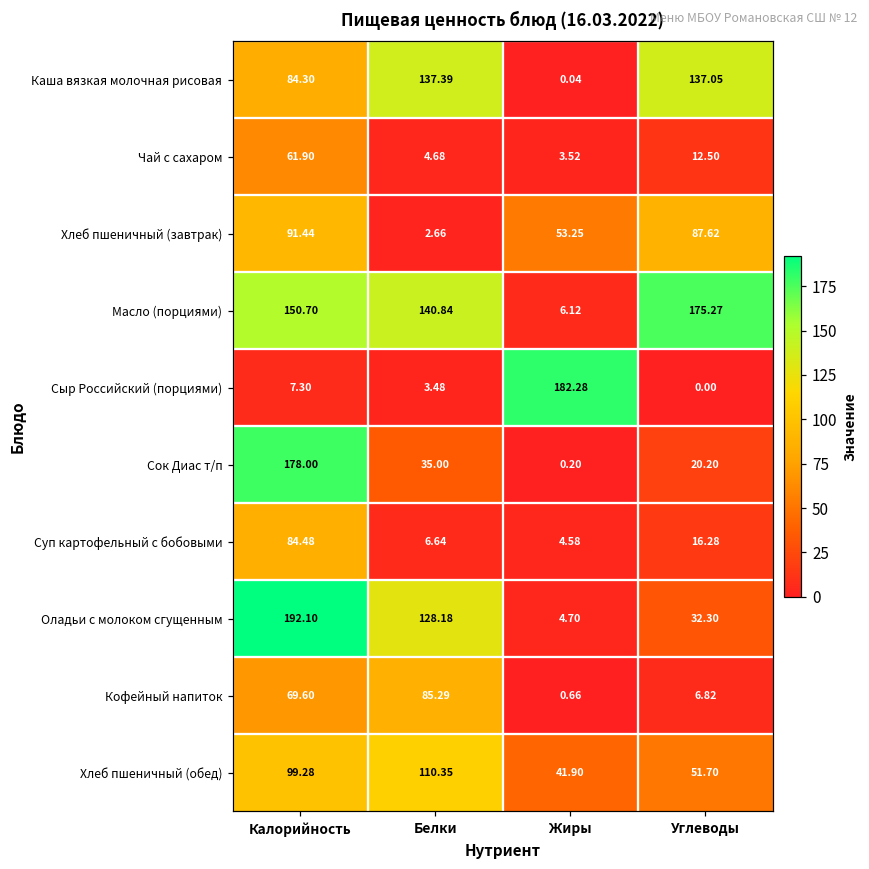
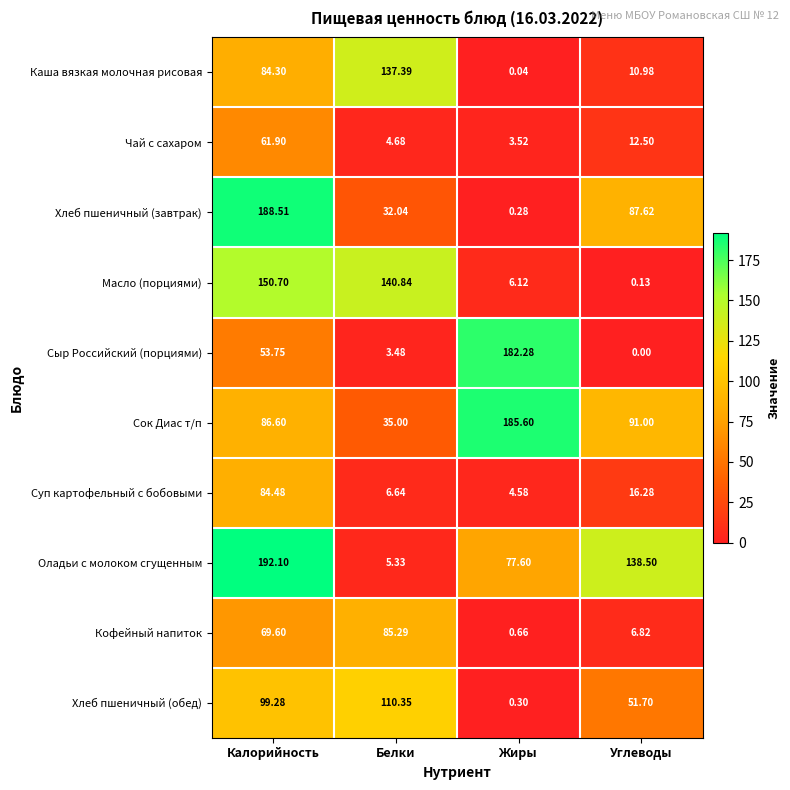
Каша вязкая молочная рисовая, Углеводы: 137.05 -> 10.98
Хлеб пшеничный (завтрак), Калорийность: 91.44 -> 188.51
Хлеб пшеничный (завтрак), Белки: 2.66 -> 32.04
Хлеб пшеничный (завтрак), Жиры: 53.25 -> 0.28
Масло (порциями), Углеводы: 175.27 -> 0.13
Сыр Российский (порциями), Калорийность: 7.30 -> 53.75
Сок Диас т/п, Калорийность: 178.00 -> 86.60
Сок Диас т/п, Жиры: 0.20 -> 185.60
Сок Диас т/п, Углеводы: 20.20 -> 91.00
Оладьи с молоком сгущенным, Белки: 128.18 -> 5.33
Оладьи с молоком сгущенным, Жиры: 4.70 -> 77.60
Оладьи с молоком сгущенным, Углеводы: 32.30 -> 138.50
Хлеб пшеничный (обед), Жиры: 41.90 -> 0.30
